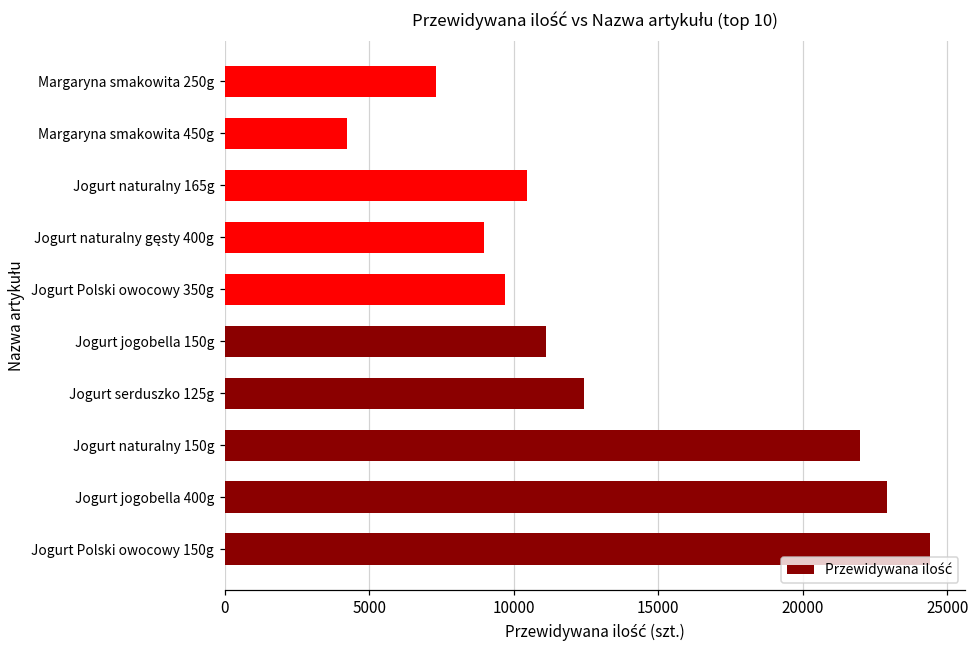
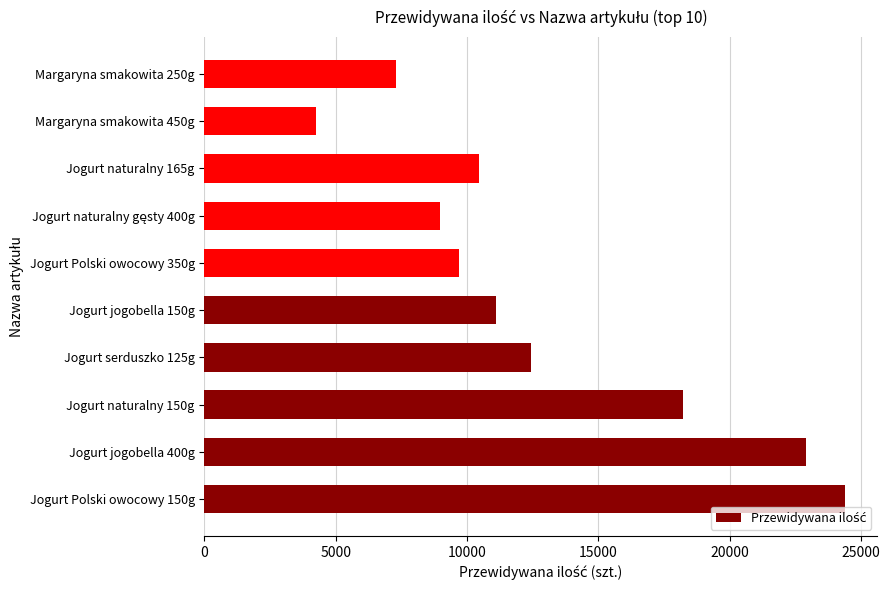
Jogurt naturalny 150g: 22000 -> 18200
